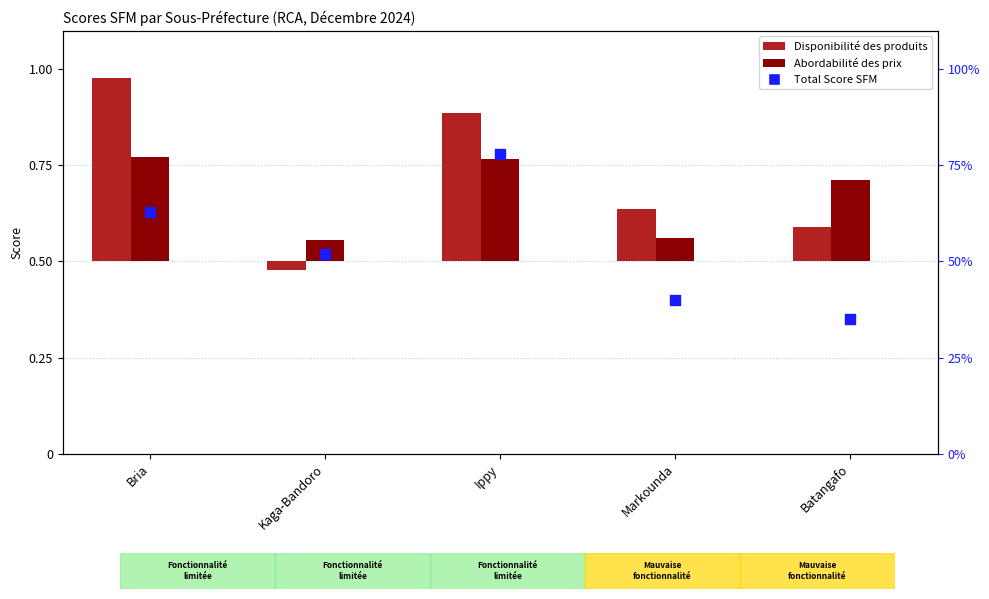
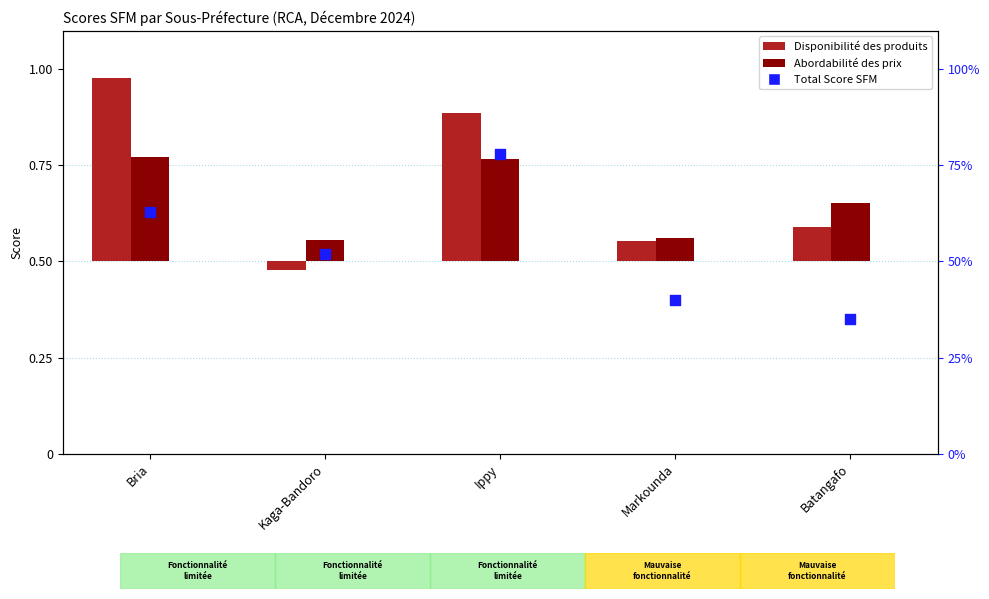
Disponibilité des produits, Markounda: 0.64 -> 0.55
Abordabilité des prix, Batangafo: 0.71 -> 0.65
